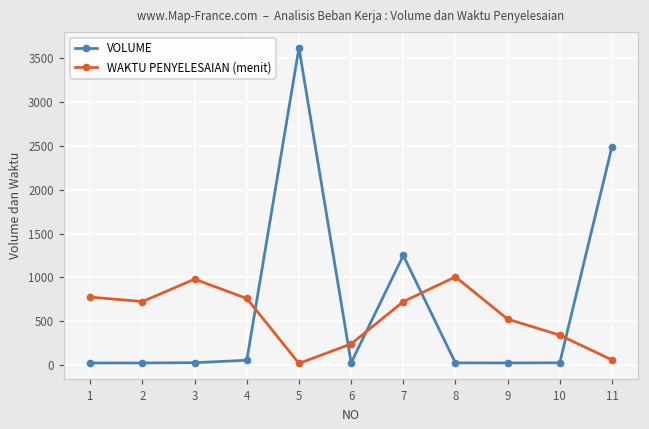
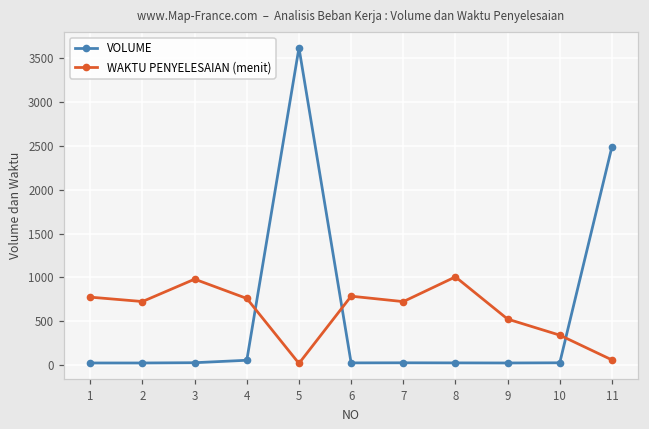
WAKTU PENYELESAIAN (menit), 6: 200 -> 800
VOLUME, 7: 1300 -> 0
